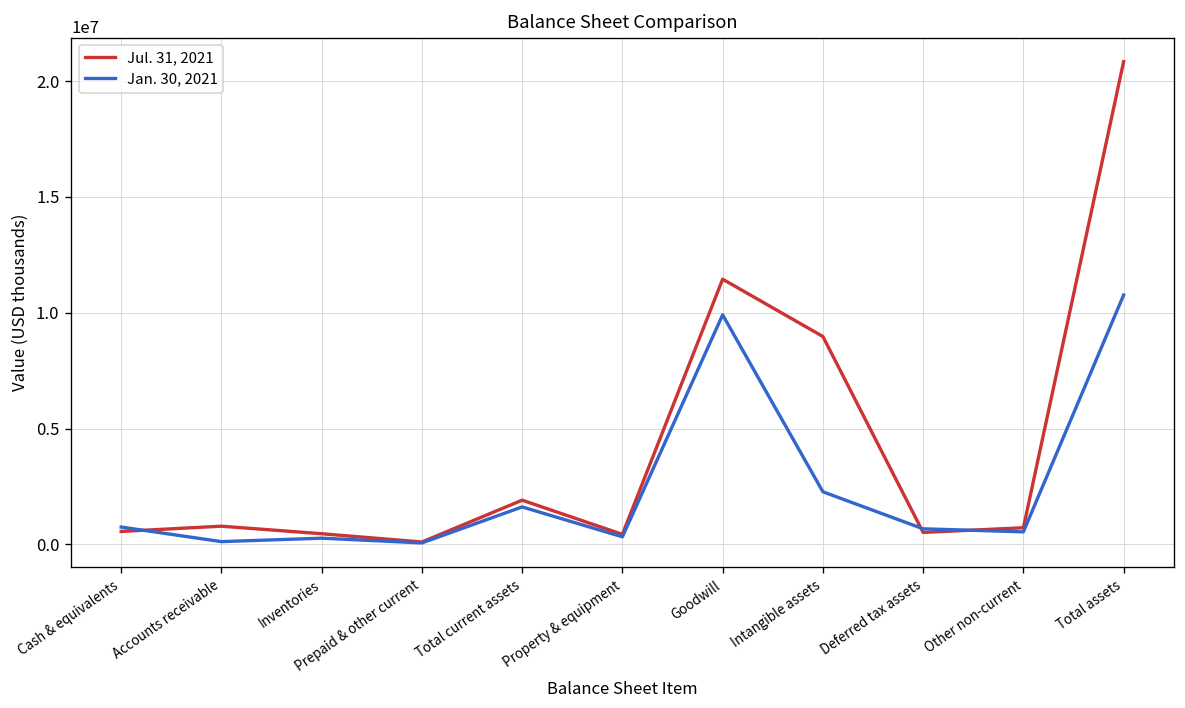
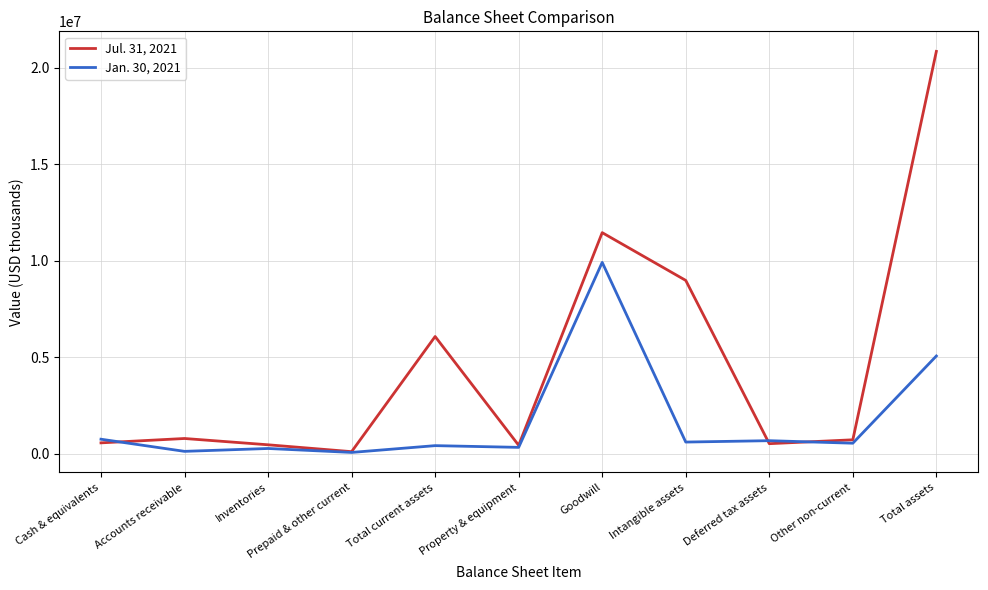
Jul. 31, 2021, Total current assets: 1900000 -> 6100000
Jan. 30, 2021, Total current assets: 1600000 -> 400000
Jan. 30, 2021, Intangible assets: 2300000 -> 600000
Jan. 30, 2021, Total assets: 10800000 -> 5100000
